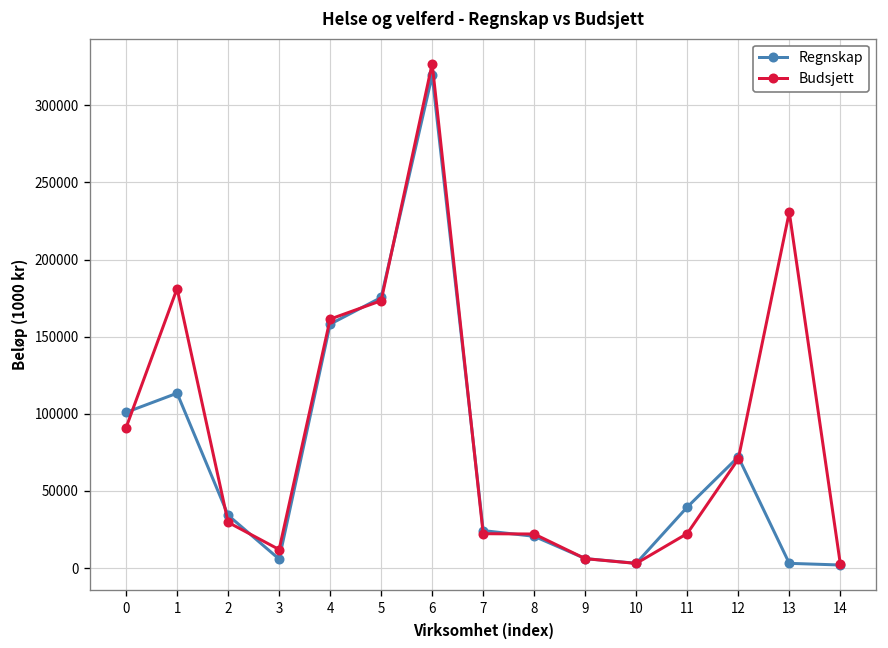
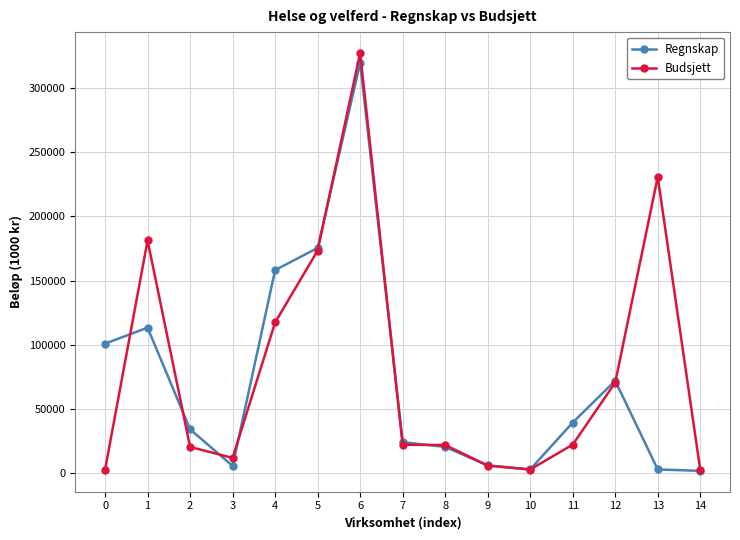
Budsjett, 0: 91000 -> 3000
Budsjett, 2: 30000 -> 21000
Budsjett, 4: 161000 -> 117000
